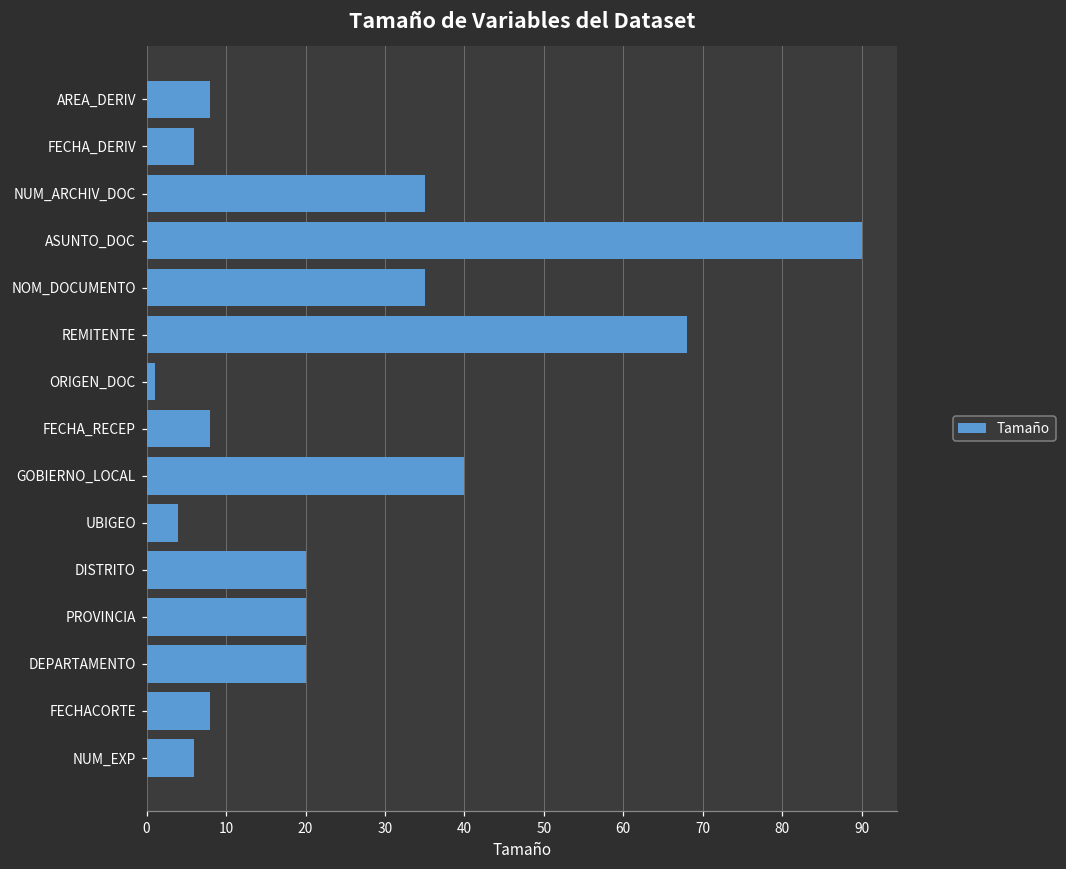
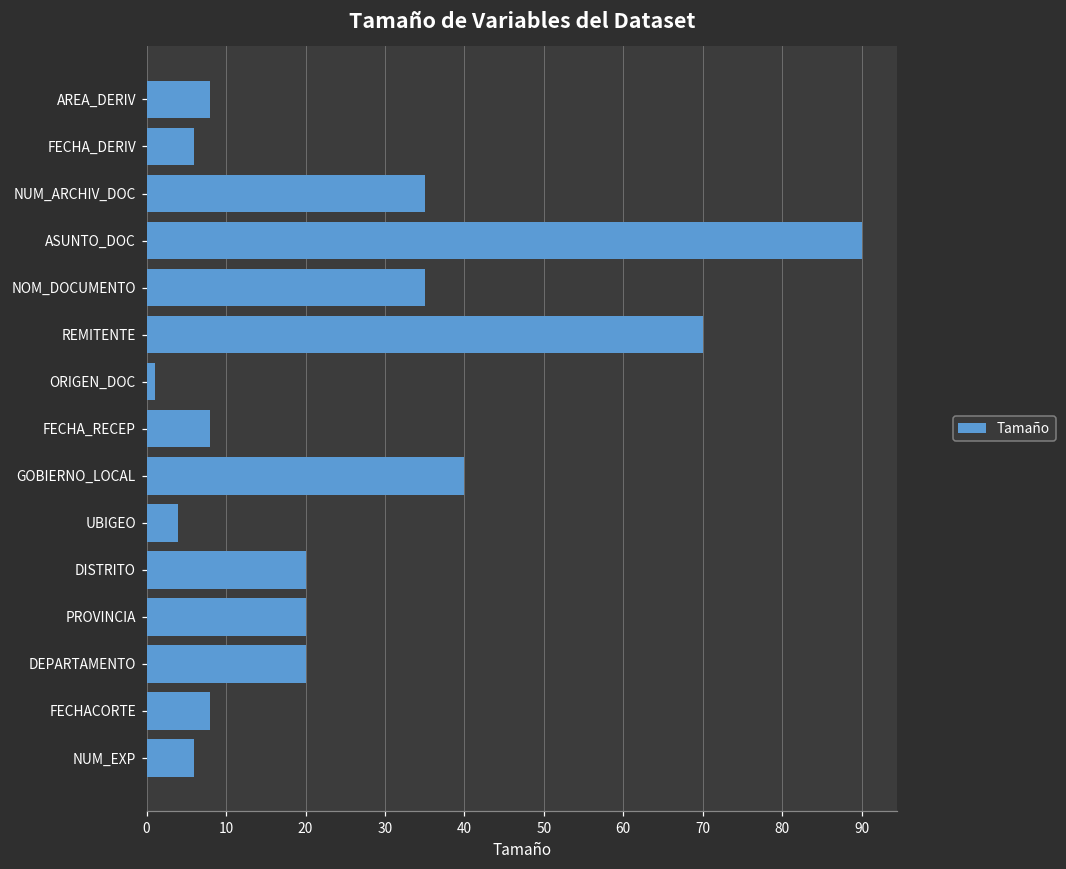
REMITENTE: 68 -> 70
